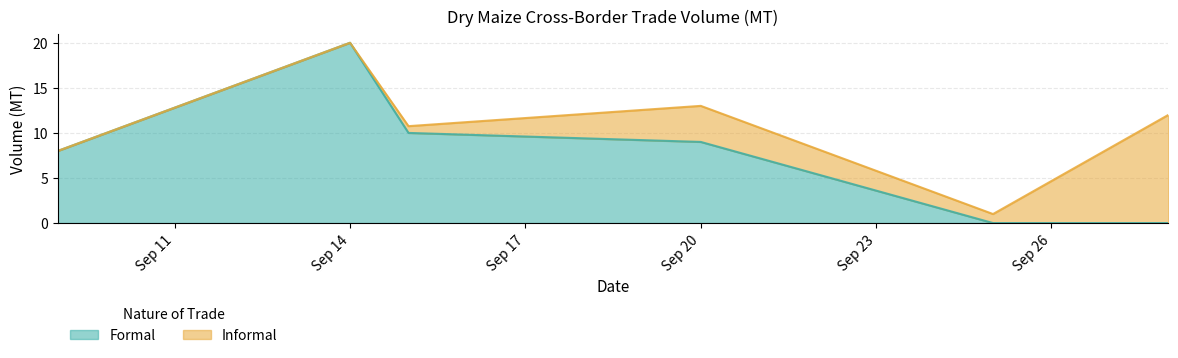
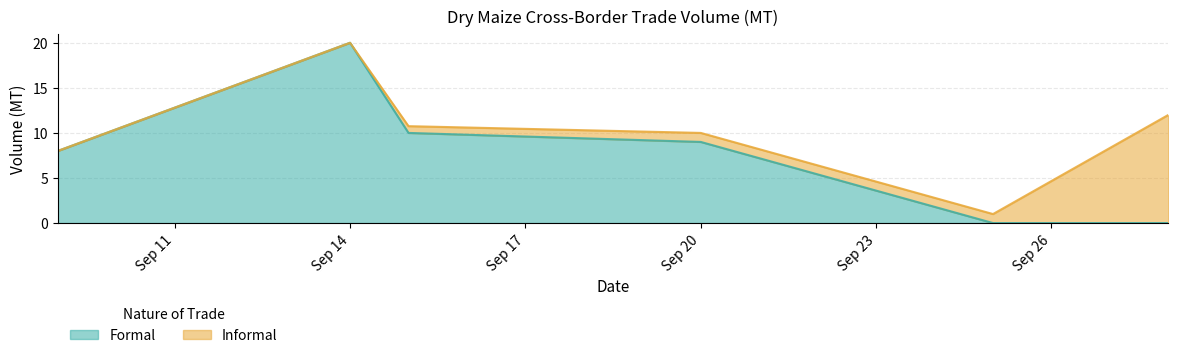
Informal, Sep 20: 4 -> 1
